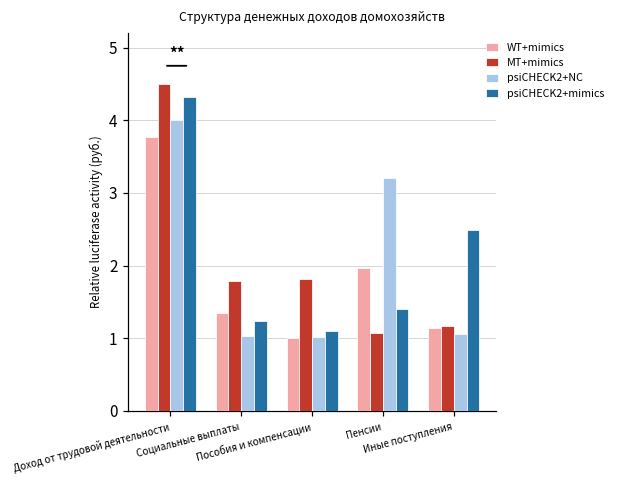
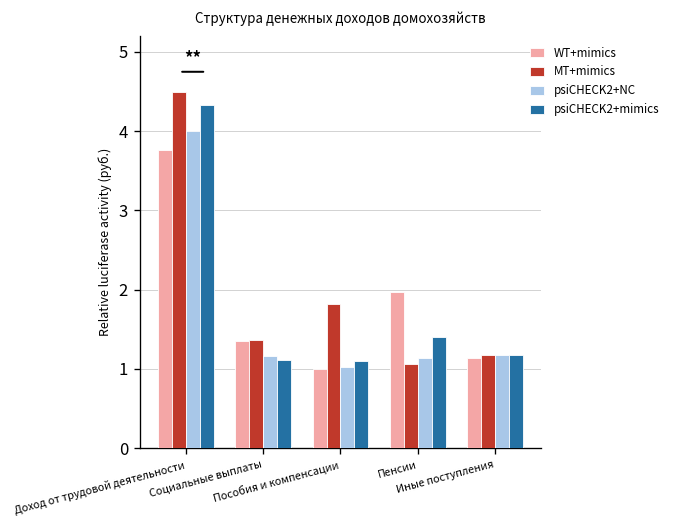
MT+mimics, Социальные выплаты: 1.8 -> 1.4
psiCHECK2+NC, Социальные выплаты: 1.0 -> 1.2
psiCHECK2+mimics, Социальные выплаты: 1.2 -> 1.1
psiCHECK2+NC, Пенсии: 3.2 -> 1.1
psiCHECK2+NC, Иные поступления: 1.1 -> 1.2
psiCHECK2+mimics, Иные поступления: 2.5 -> 1.2
